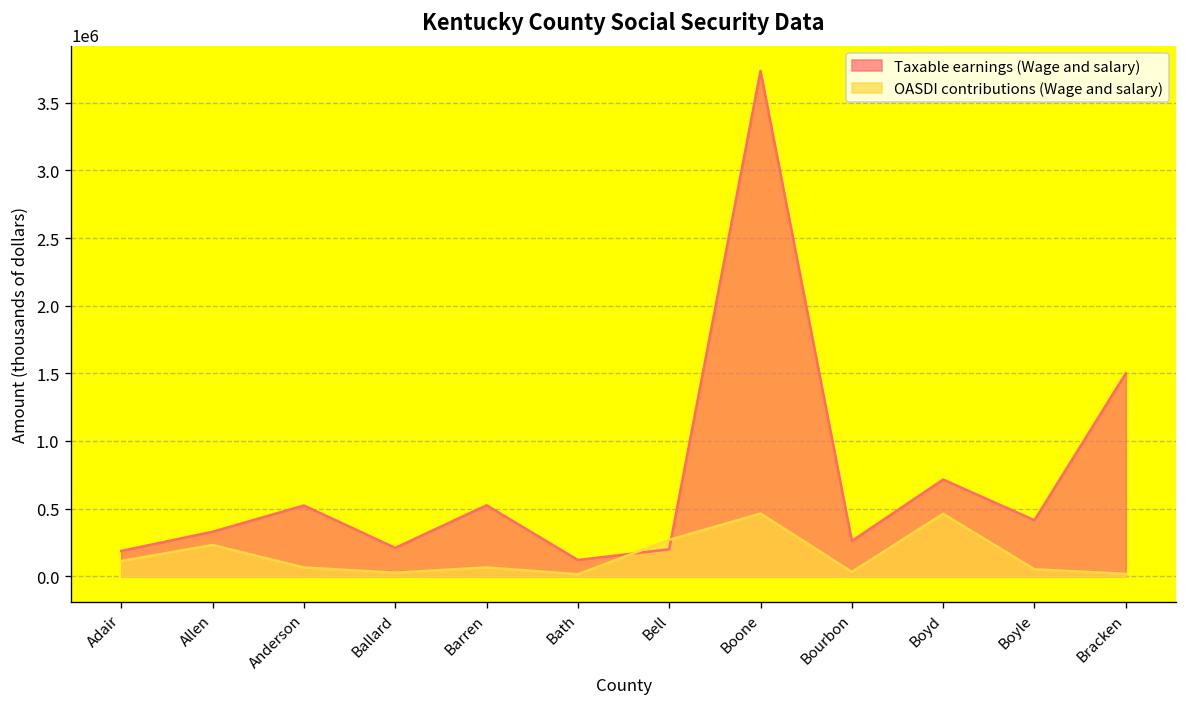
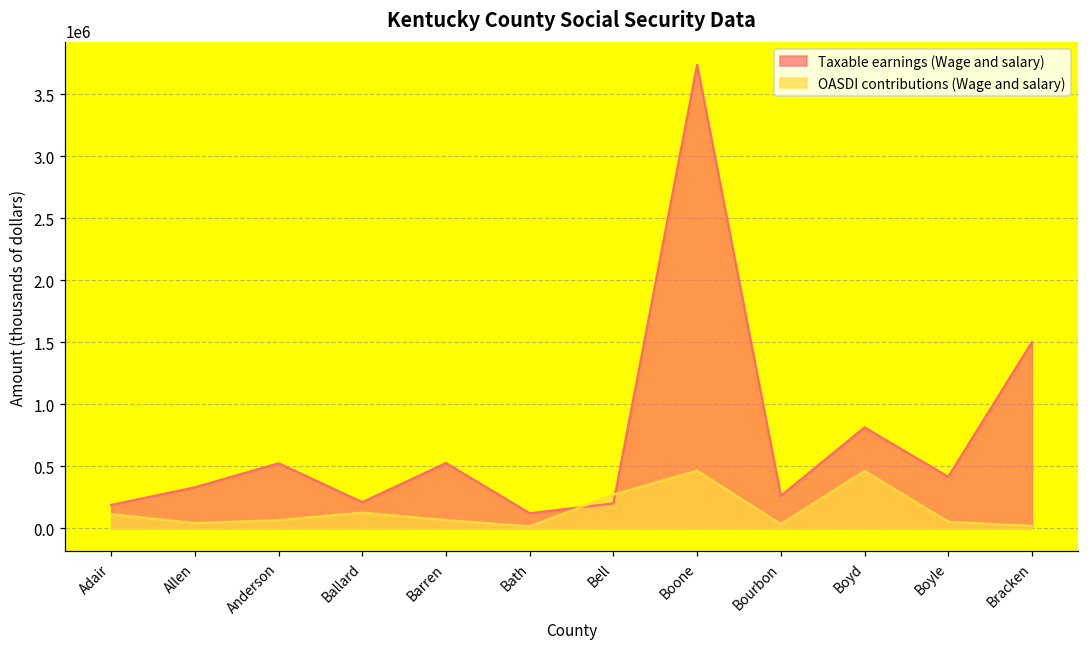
OASDI contributions (Wage and salary), Allen: 230000 -> 40000
OASDI contributions (Wage and salary), Ballard: 30000 -> 120000
Taxable earnings (Wage and salary), Boyd: 710000 -> 810000
